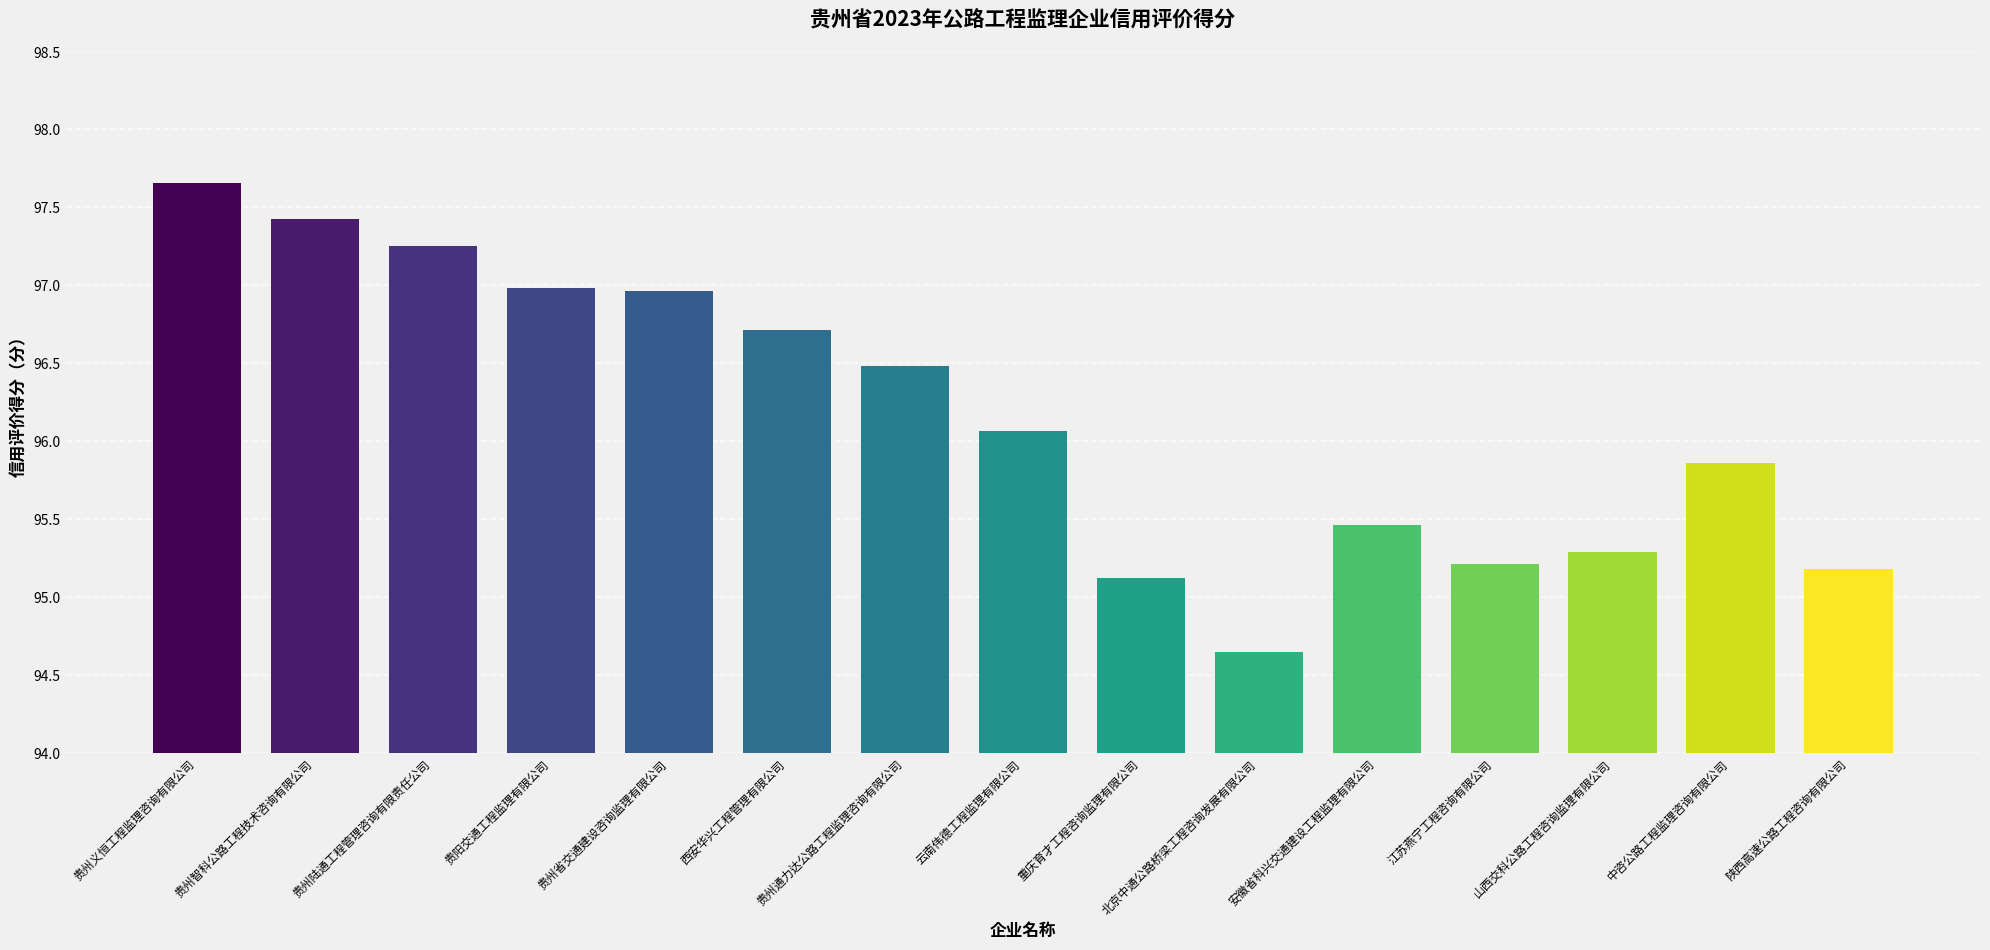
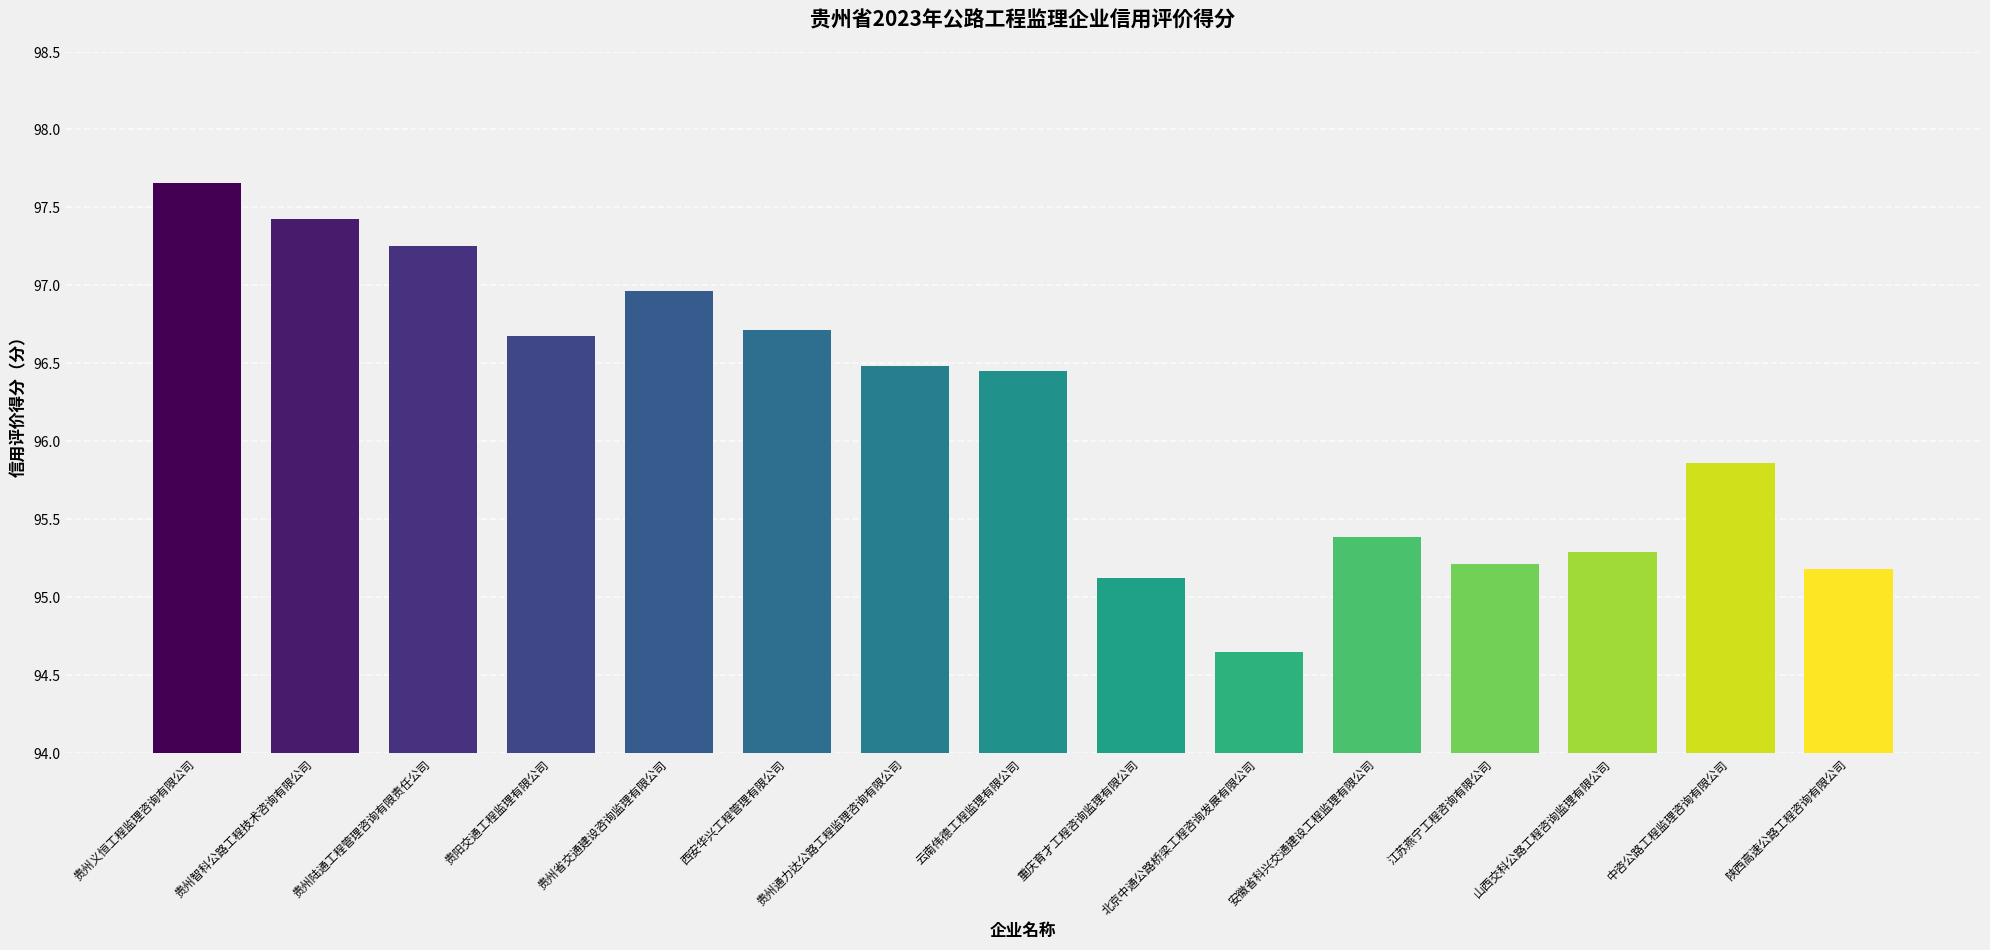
贵阳交通工程监理有限公司: 96.98 -> 96.68
云南伟德工程监理有限公司: 96.07 -> 96.45
安徽省科兴交通建设工程监理有限公司: 95.46 -> 95.39
